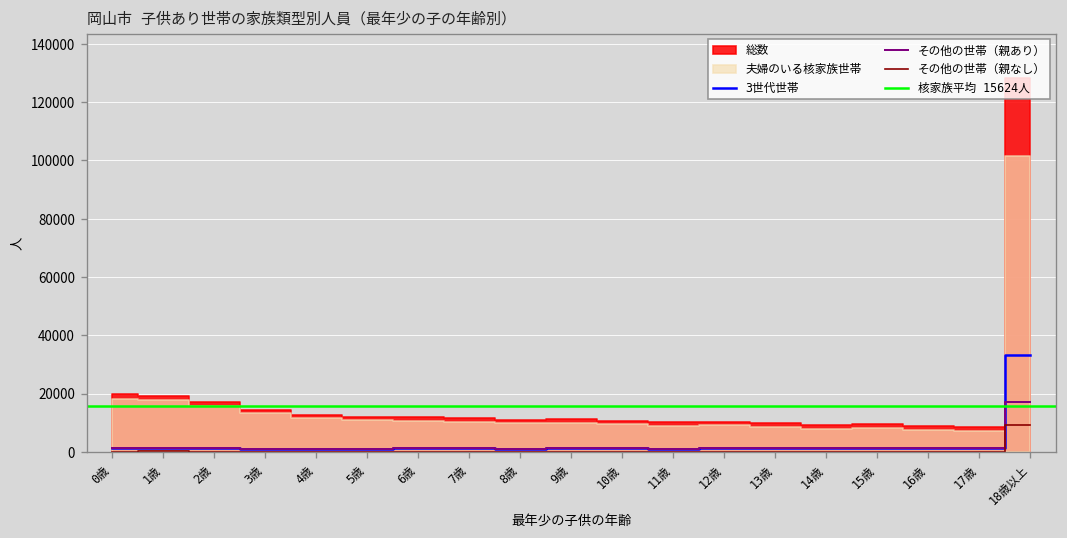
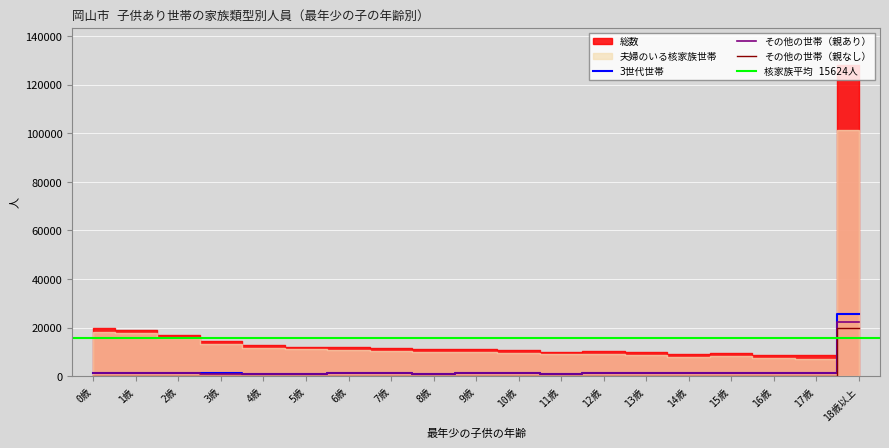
3世代世帯, 18歳以上: 33000 -> 26000
その他の世帯（親あり）, 18歳以上: 17000 -> 22000
その他の世帯（親なし）, 18歳以上: 9000 -> 20000
